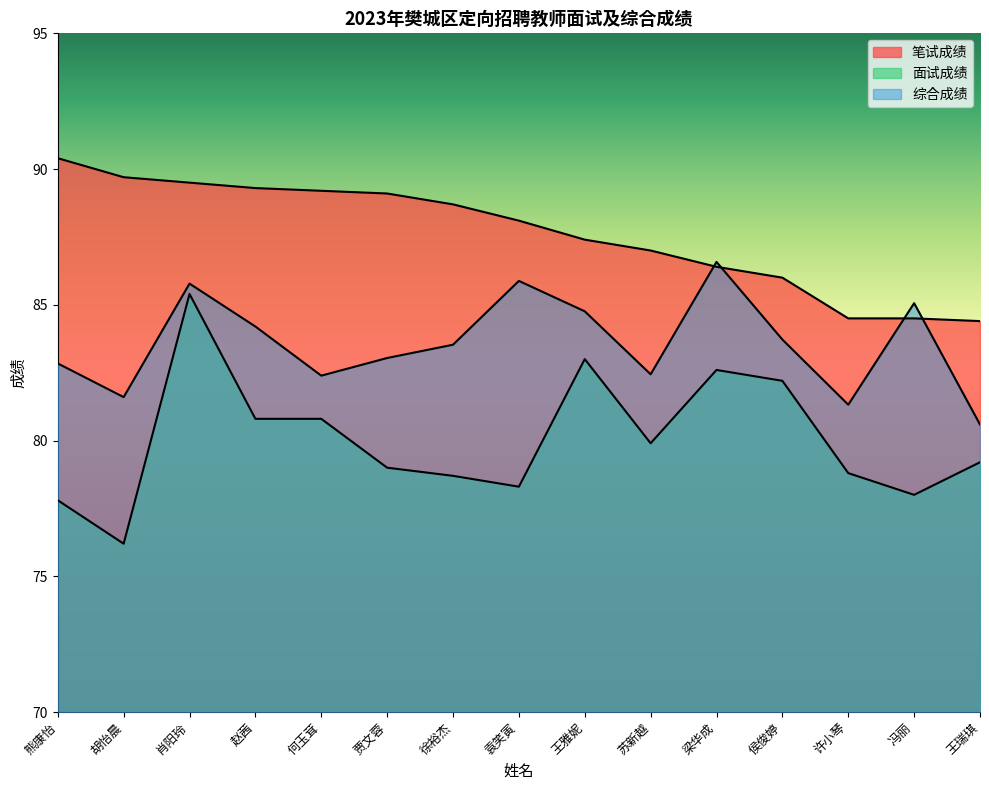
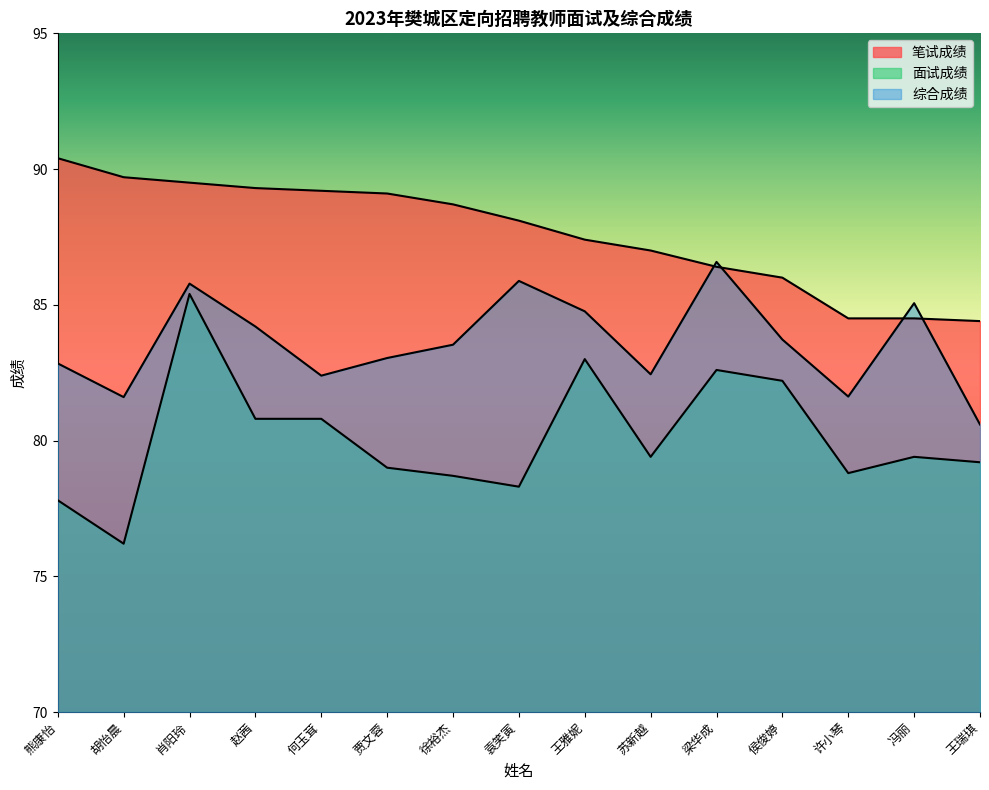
面试成绩, 苏新越: 79.9 -> 79.4
综合成绩, 许小琴: 81.3 -> 81.6
面试成绩, 冯丽: 78.0 -> 79.4
